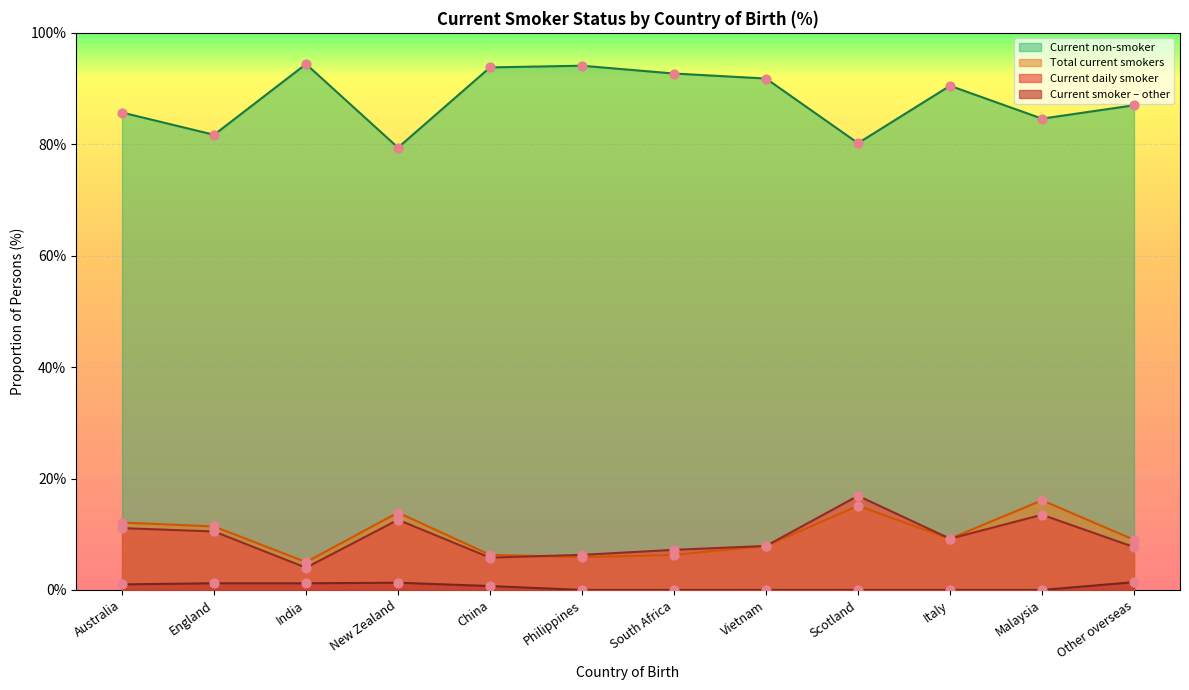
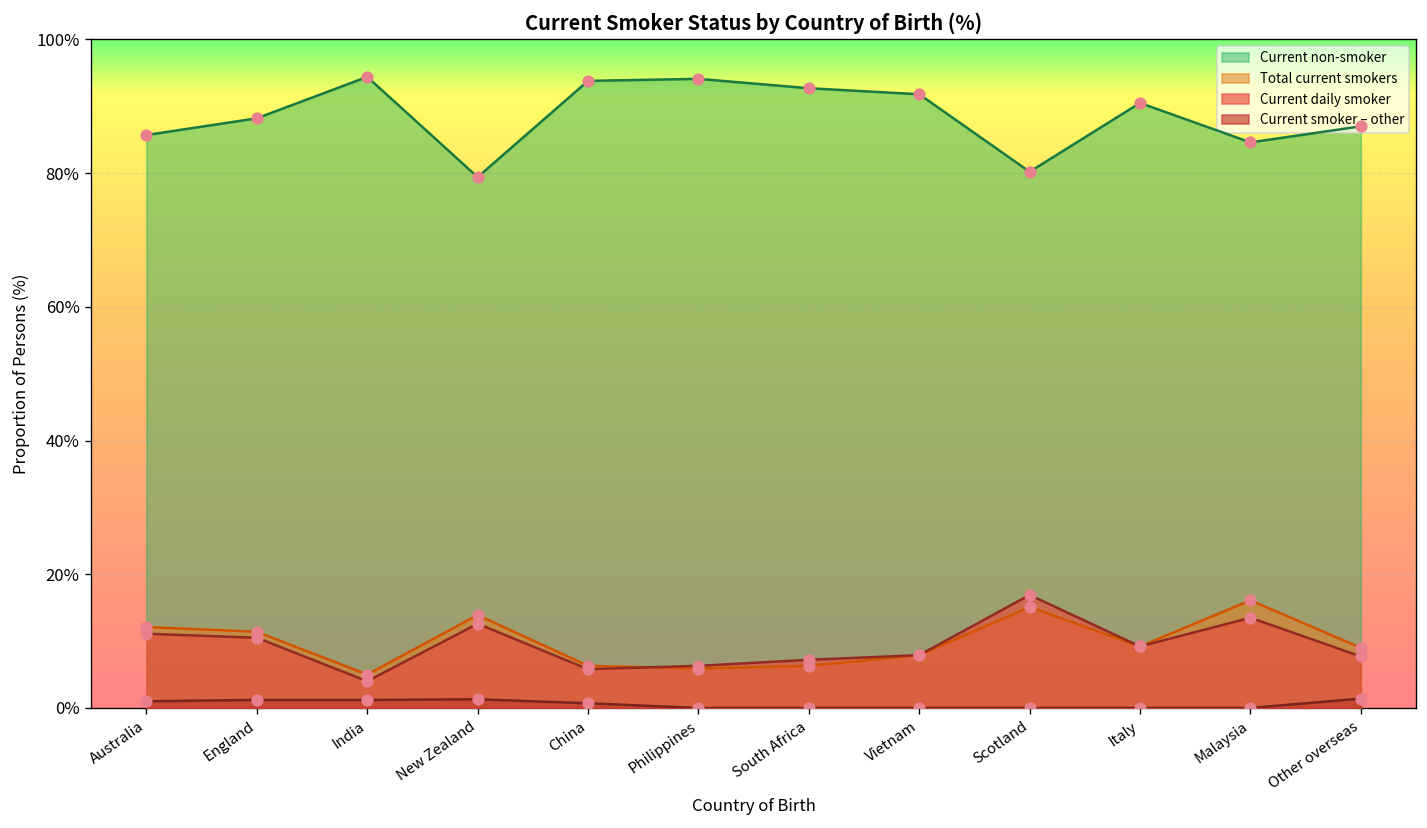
Current non-smoker, England: 82% -> 88%
